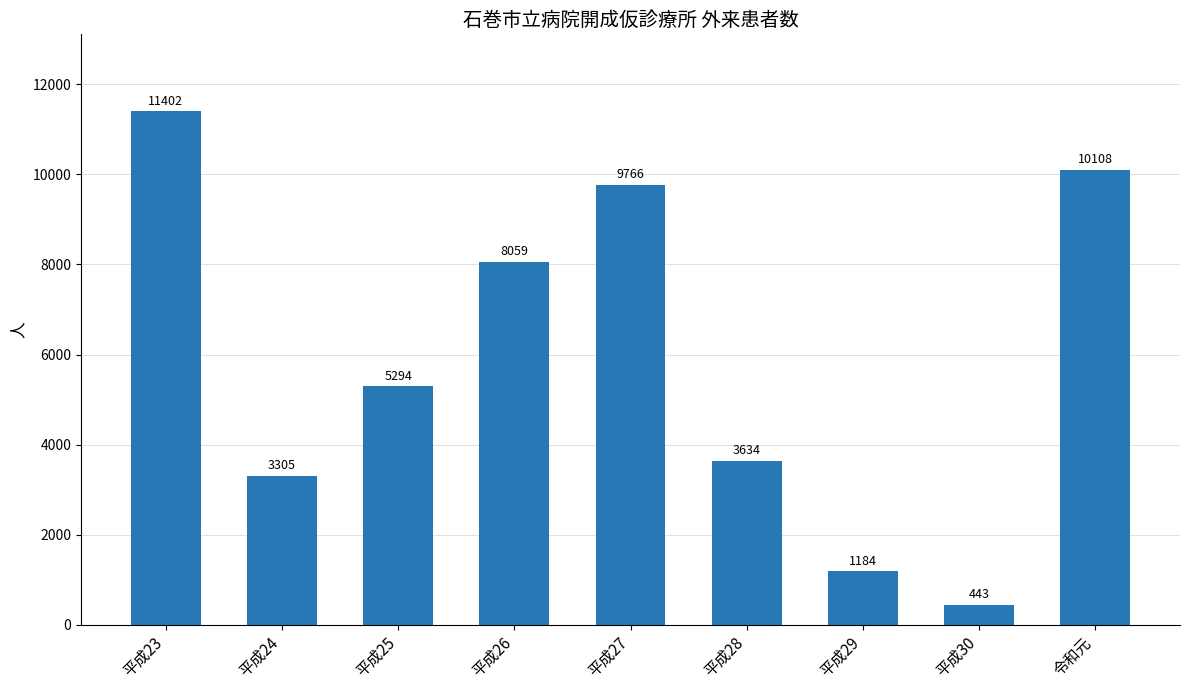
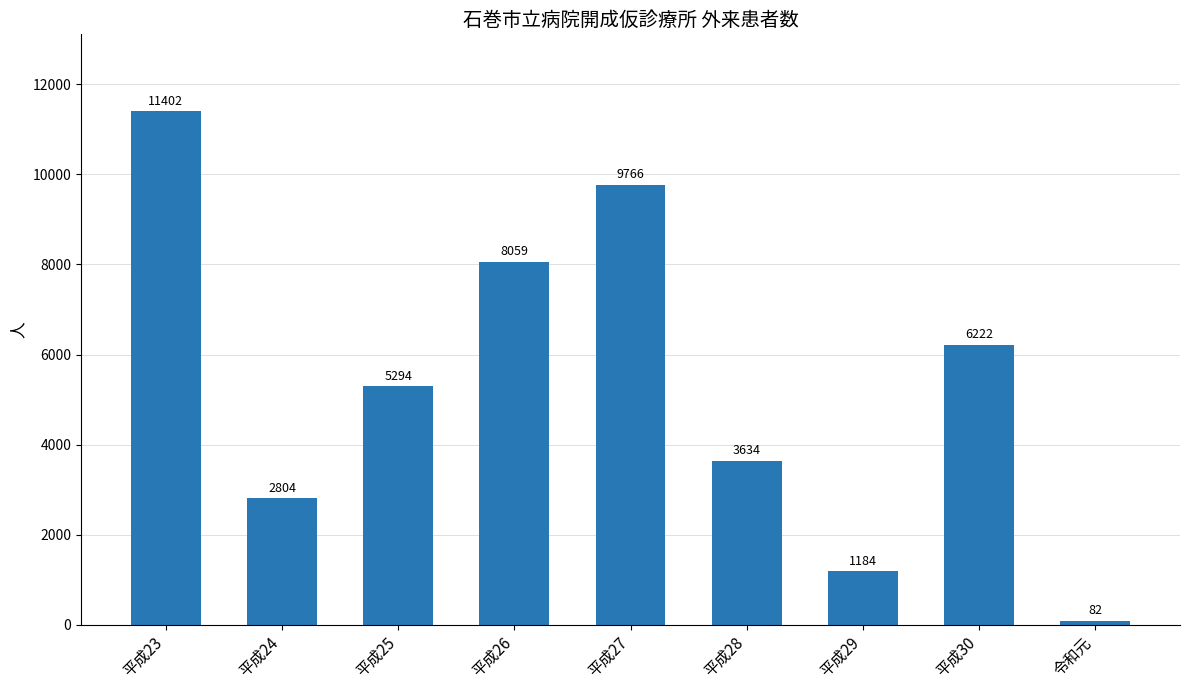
平成24: 3305 -> 2804
平成30: 443 -> 6222
令和元: 10108 -> 82
